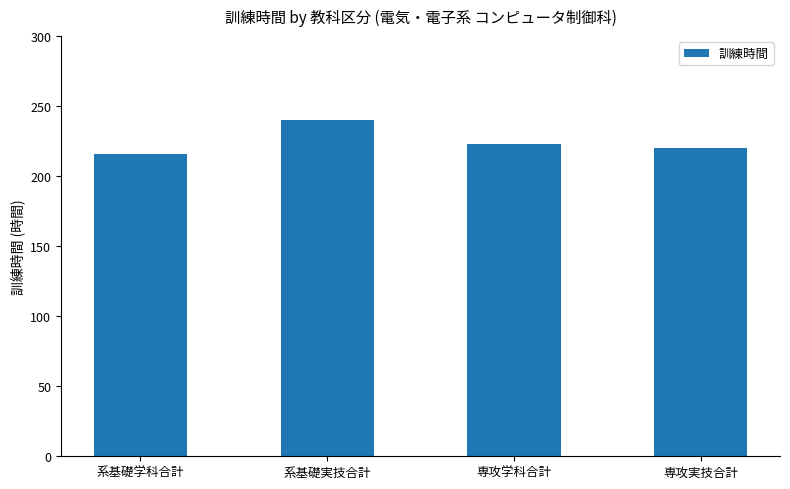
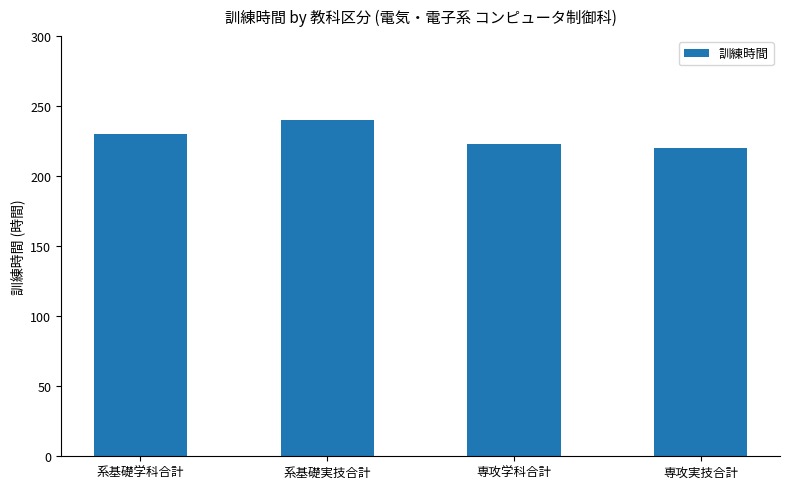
系基礎学科合計: 216 -> 230
